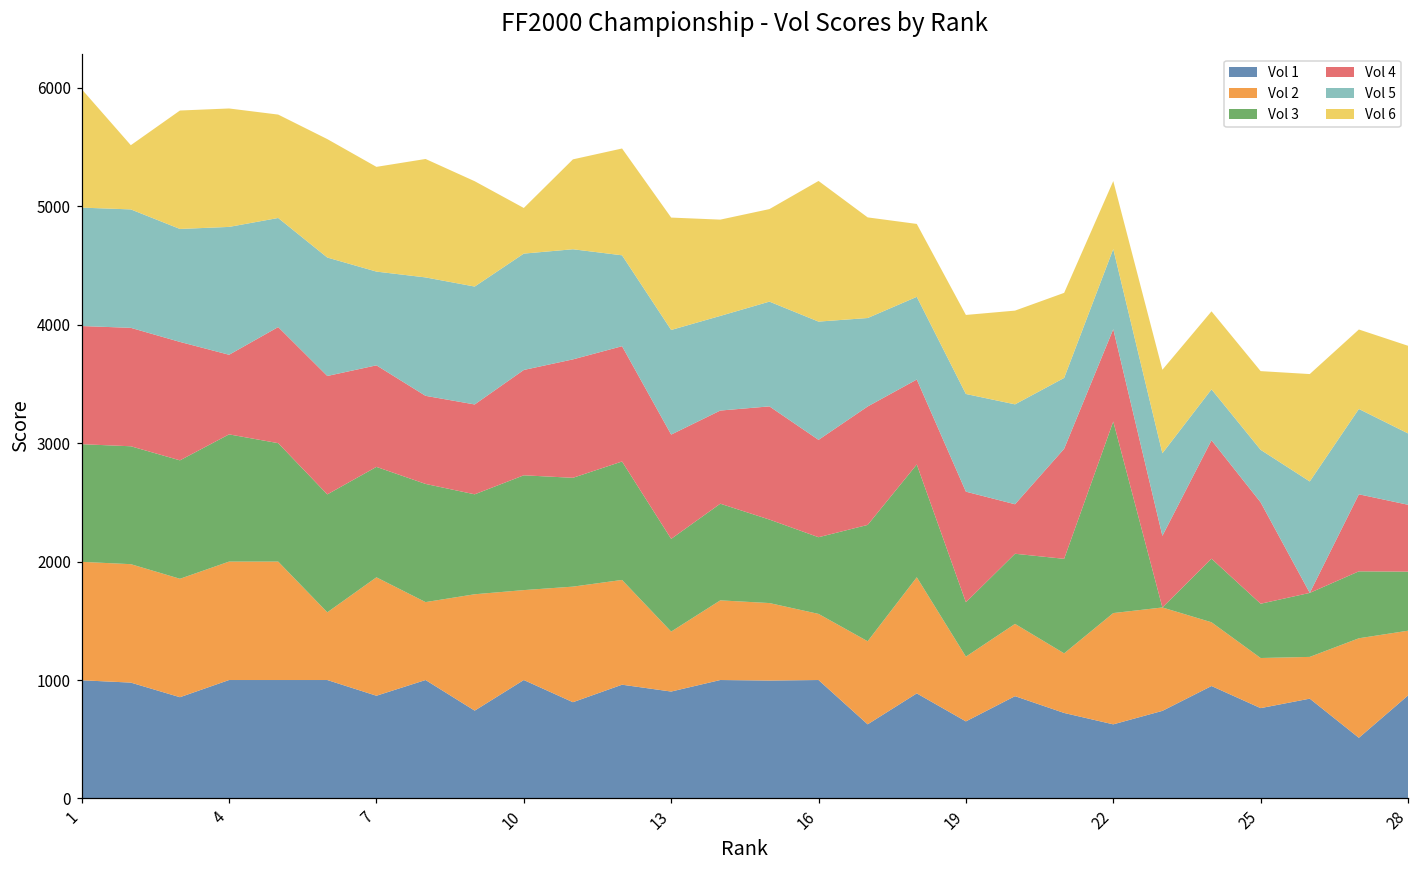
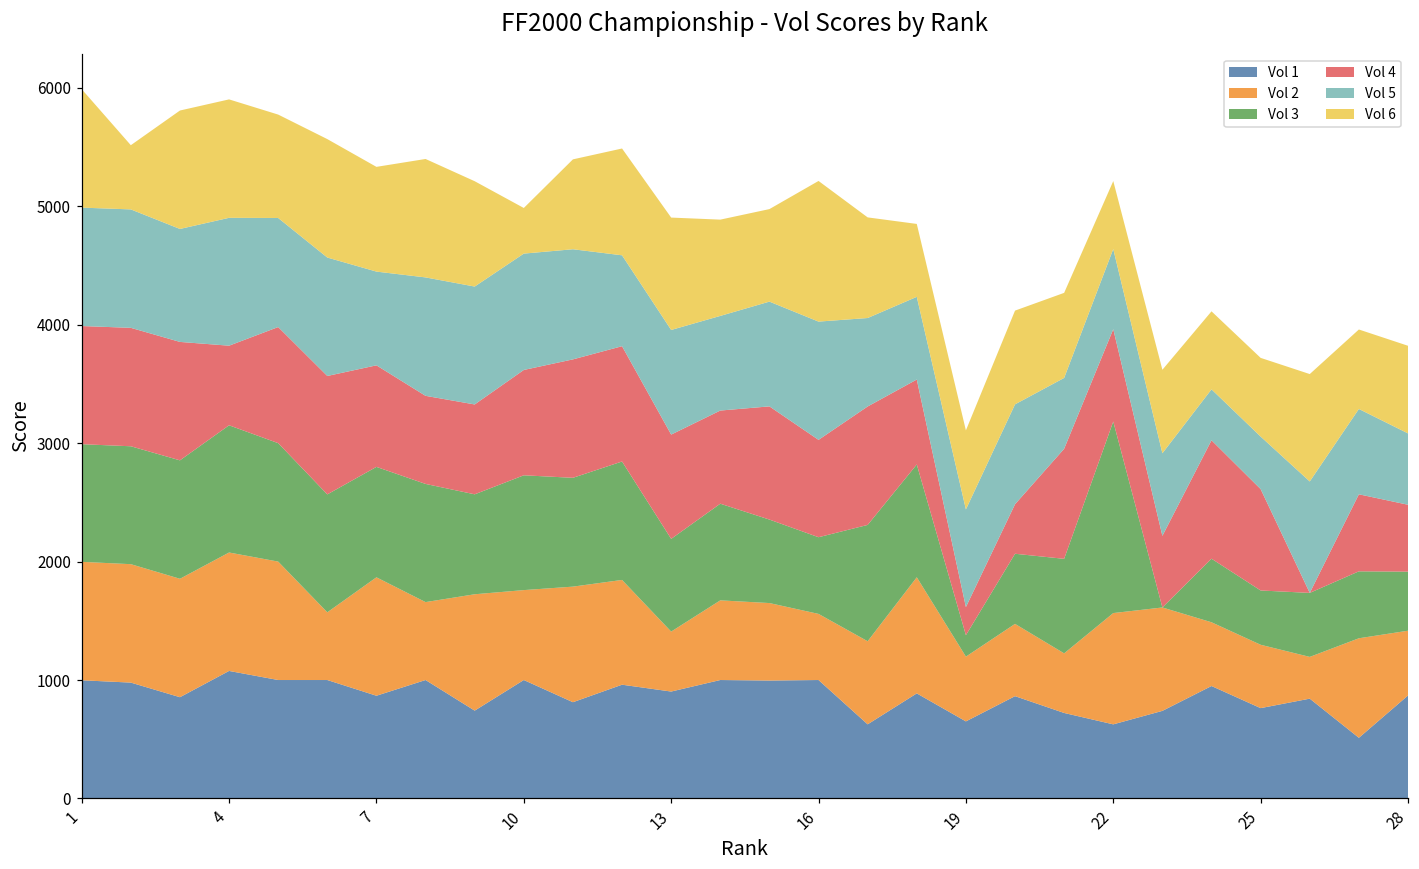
Vol 1, 4: 1000 -> 1080
Vol 3, 19: 460 -> 180
Vol 4, 19: 930 -> 240
Vol 2, 25: 420 -> 540
